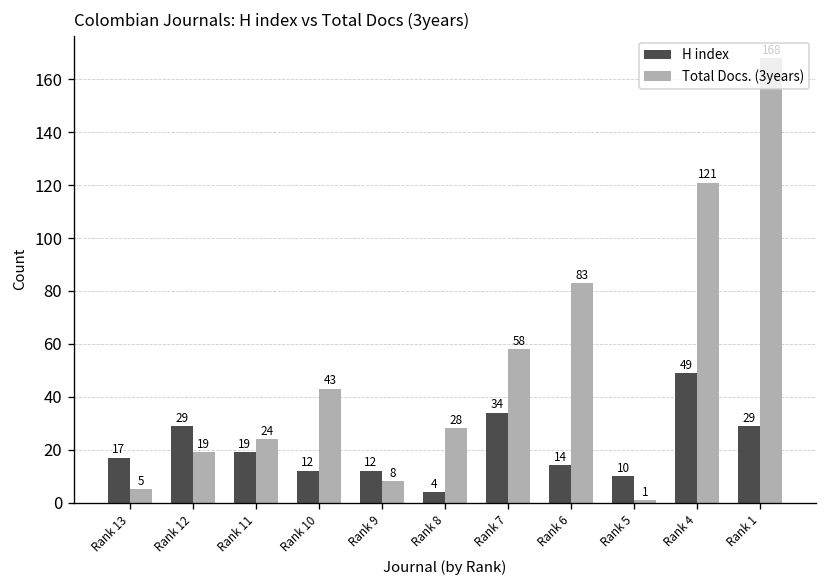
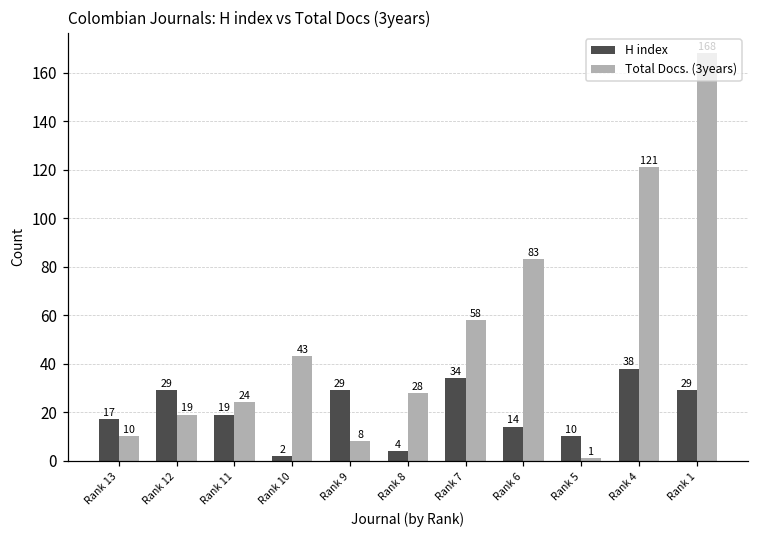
Total Docs. (3years), Rank 13: 5 -> 10
H index, Rank 10: 12 -> 2
H index, Rank 9: 12 -> 29
H index, Rank 4: 49 -> 38
